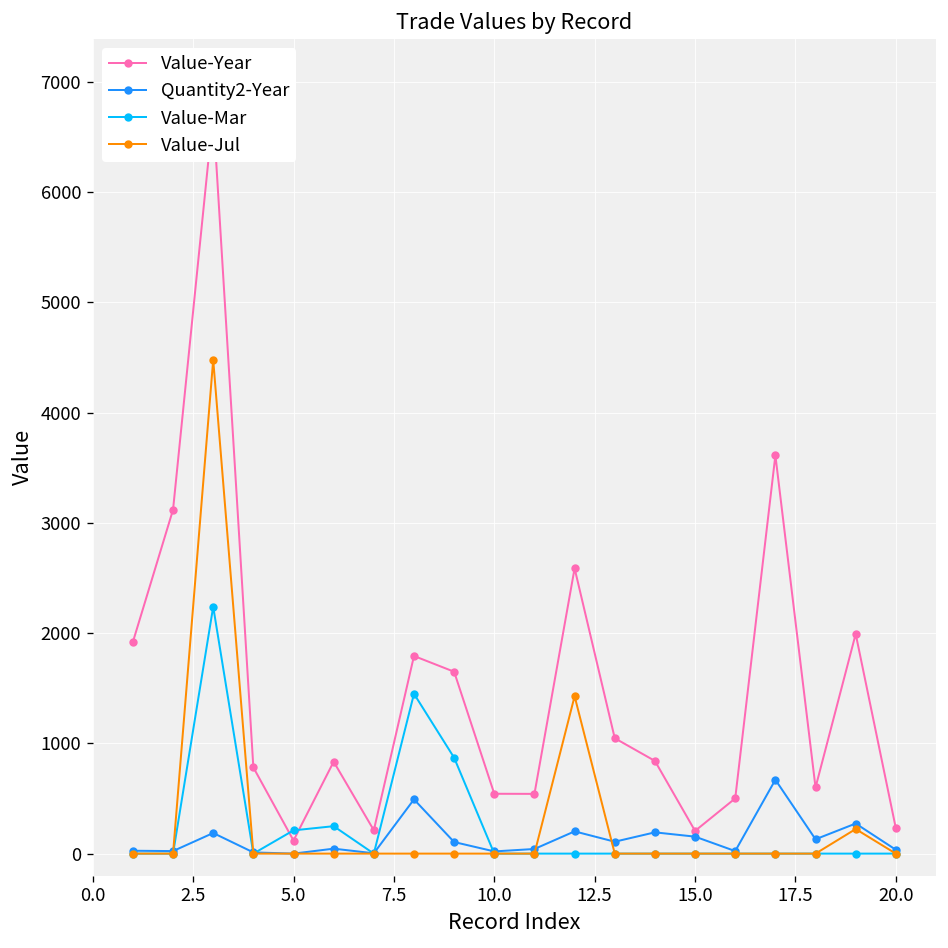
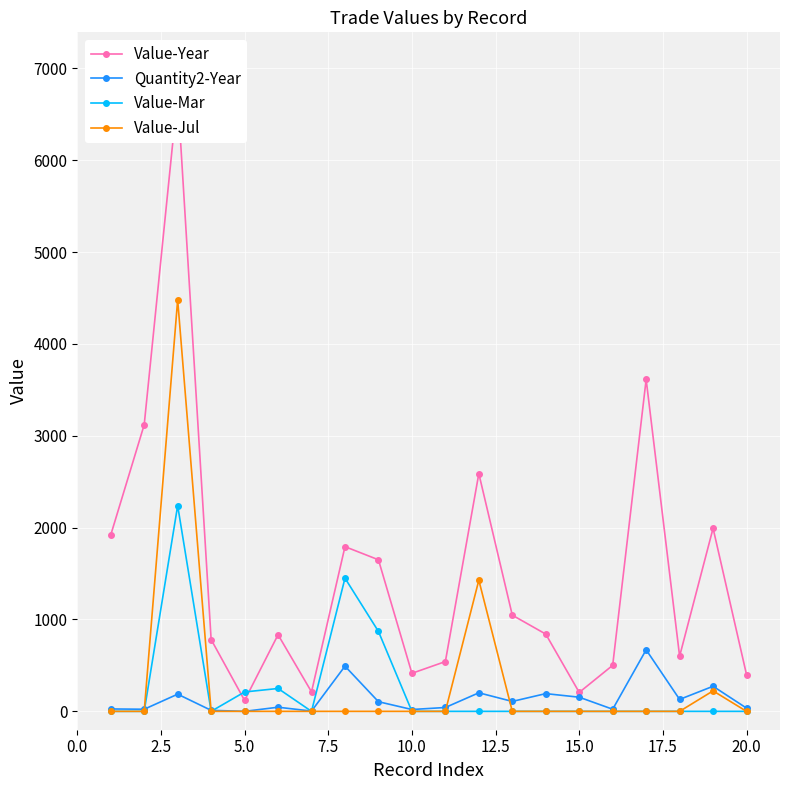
Value-Year, 10.0: 500 -> 400
Value-Year, 20.0: 200 -> 400
